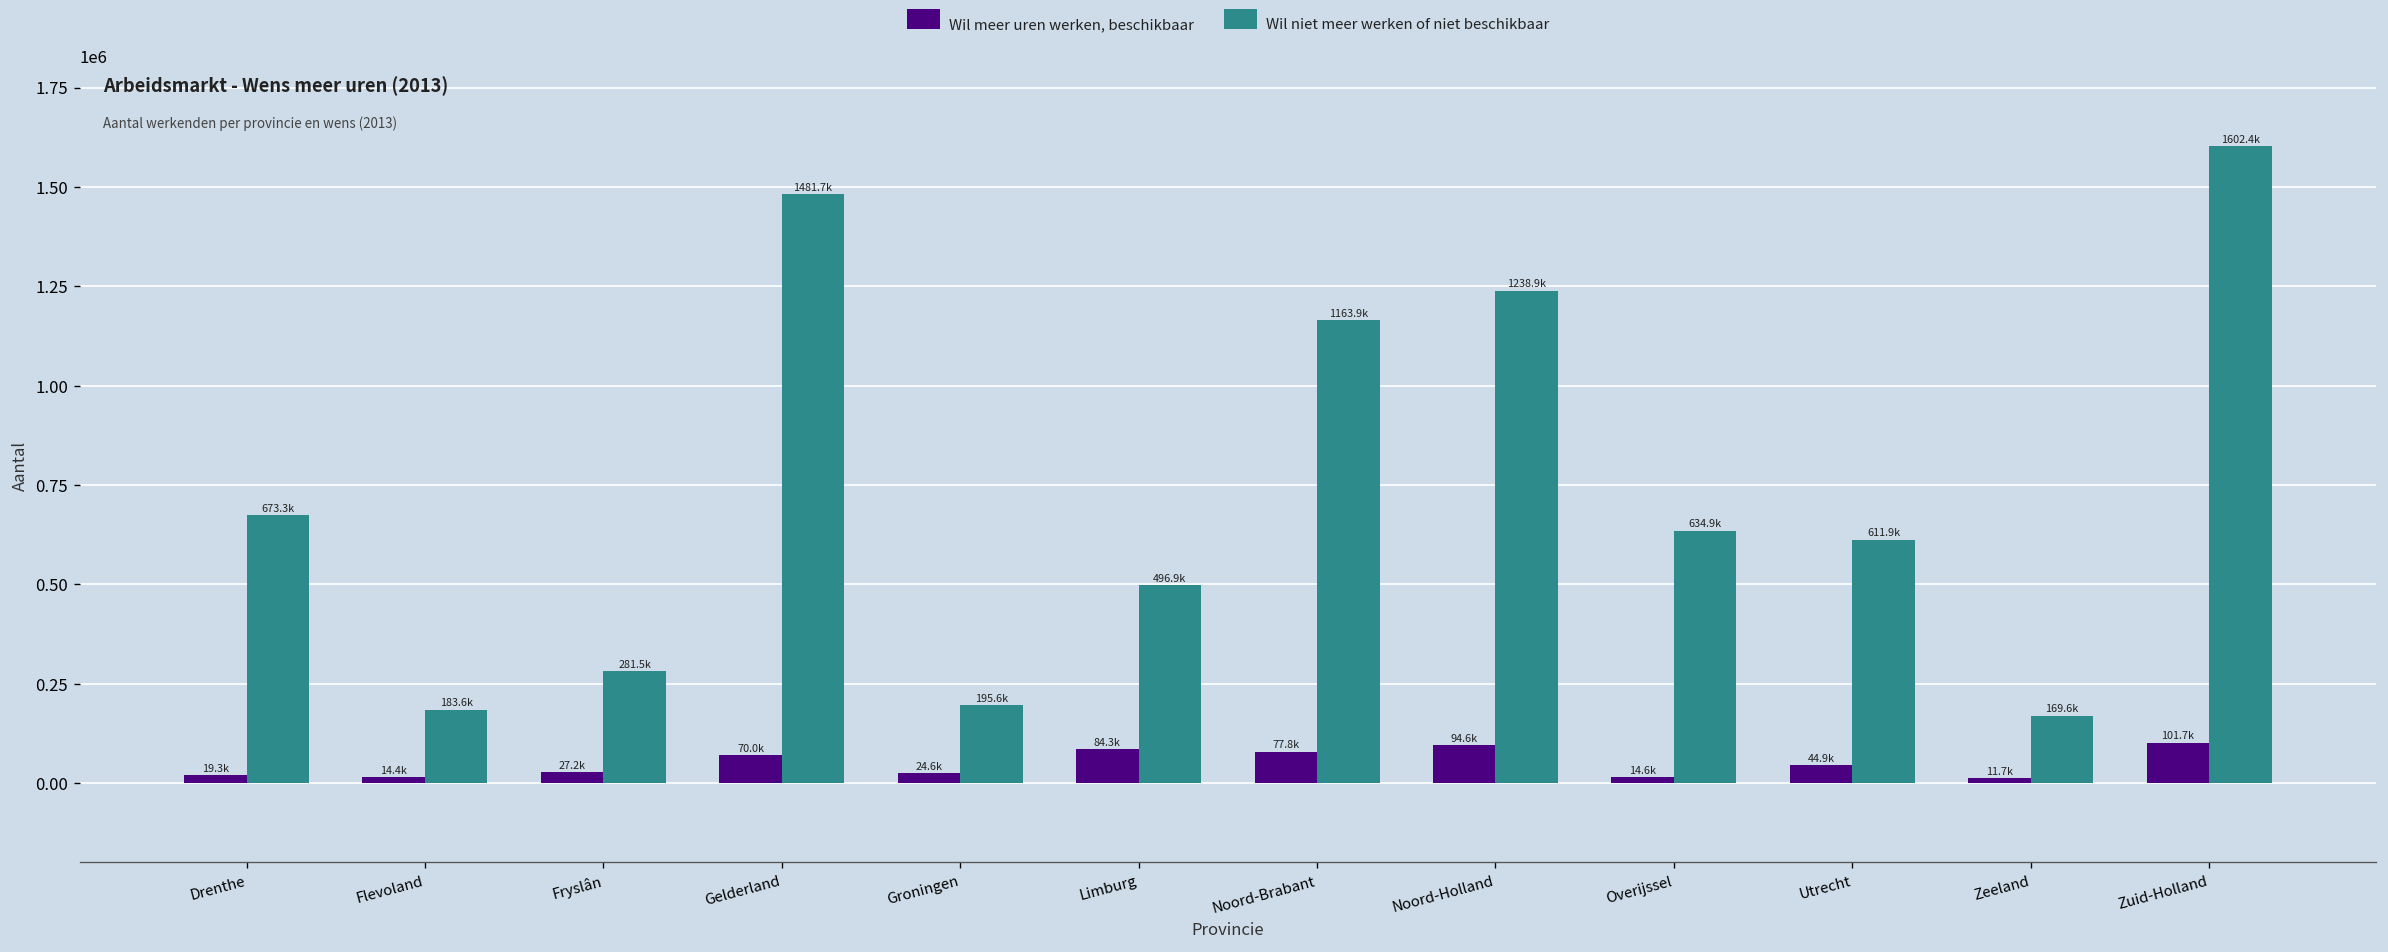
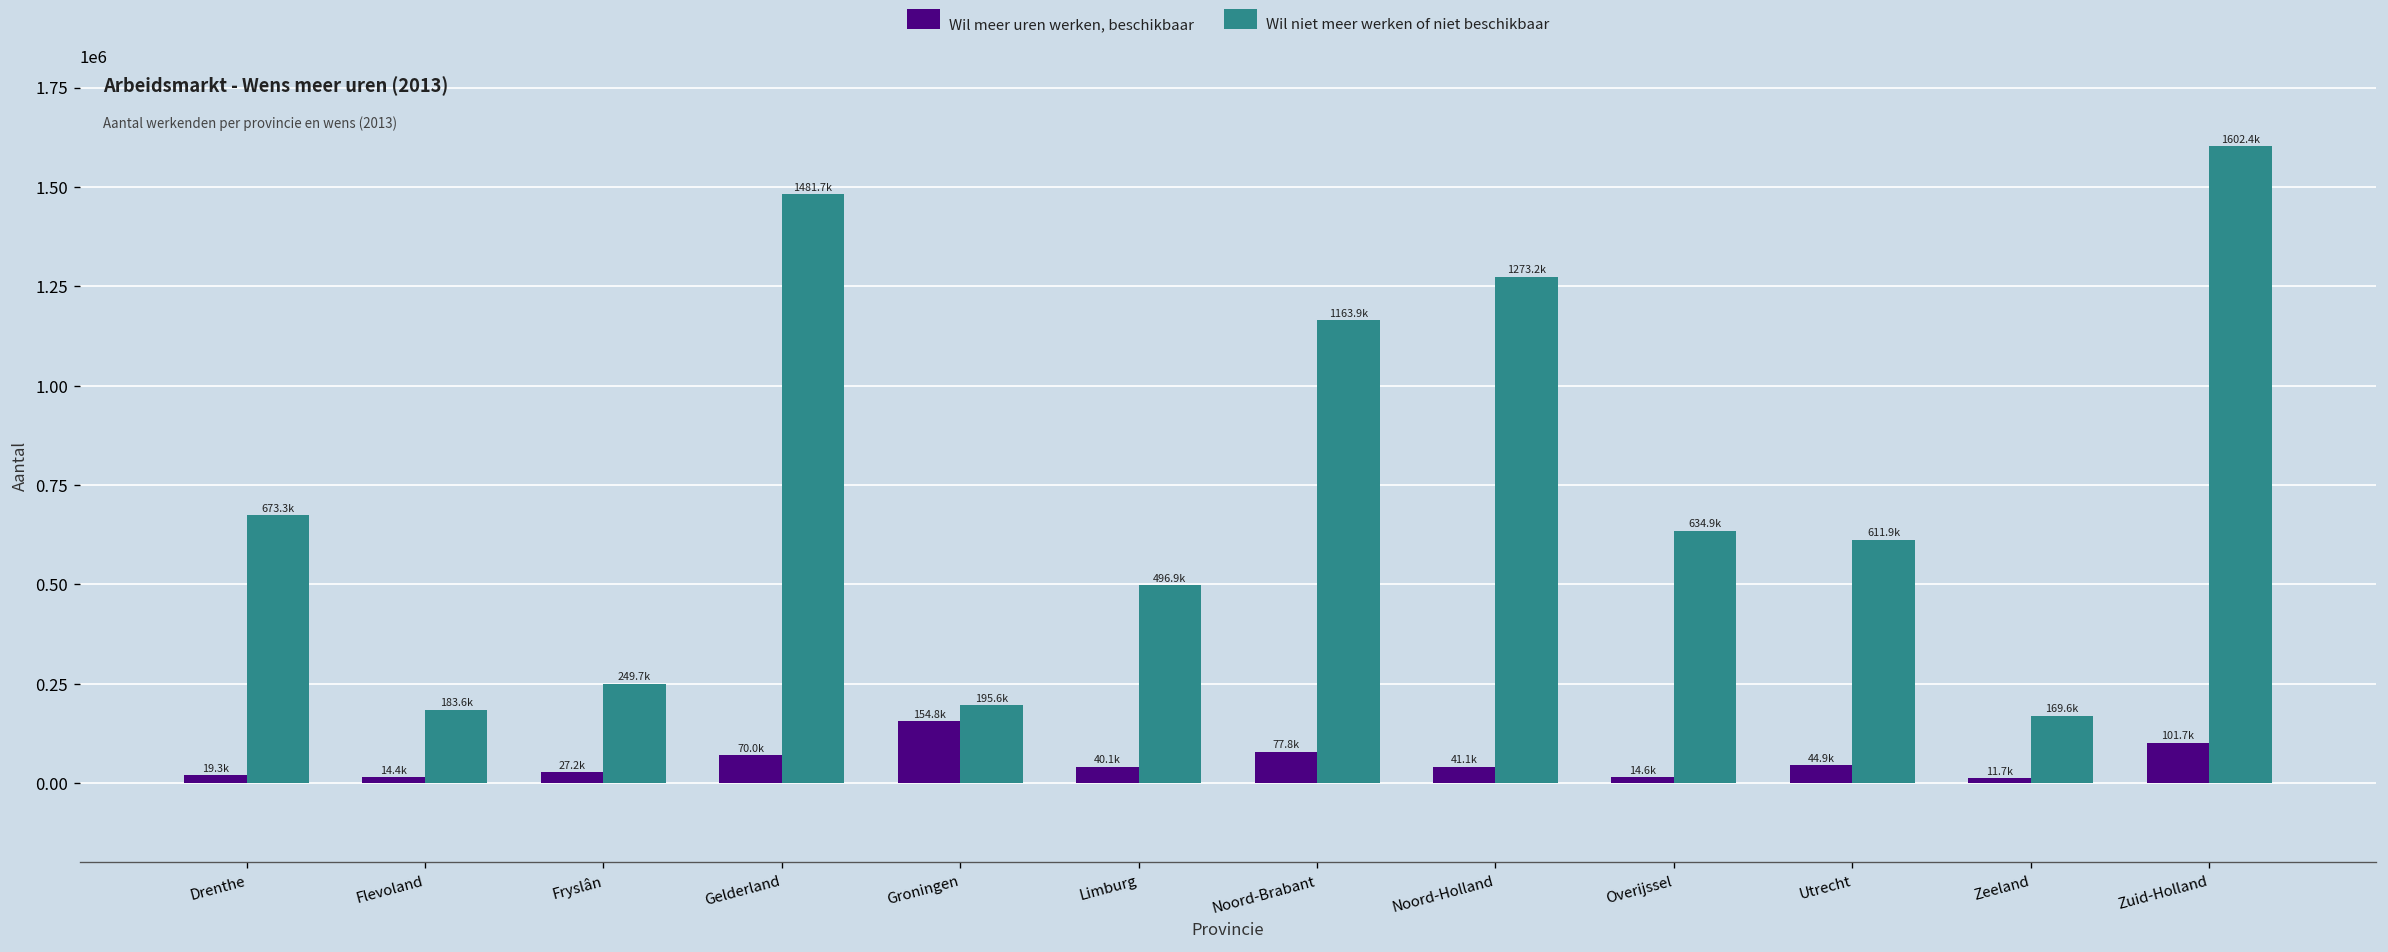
Wil niet meer werken of niet beschikbaar, Fryslân: 281.5k -> 249.7k
Wil meer uren werken, beschikbaar, Groningen: 24.6k -> 154.8k
Wil meer uren werken, beschikbaar, Limburg: 84.3k -> 40.1k
Wil meer uren werken, beschikbaar, Noord-Holland: 94.6k -> 41.1k
Wil niet meer werken of niet beschikbaar, Noord-Holland: 1238.9k -> 1273.2k
